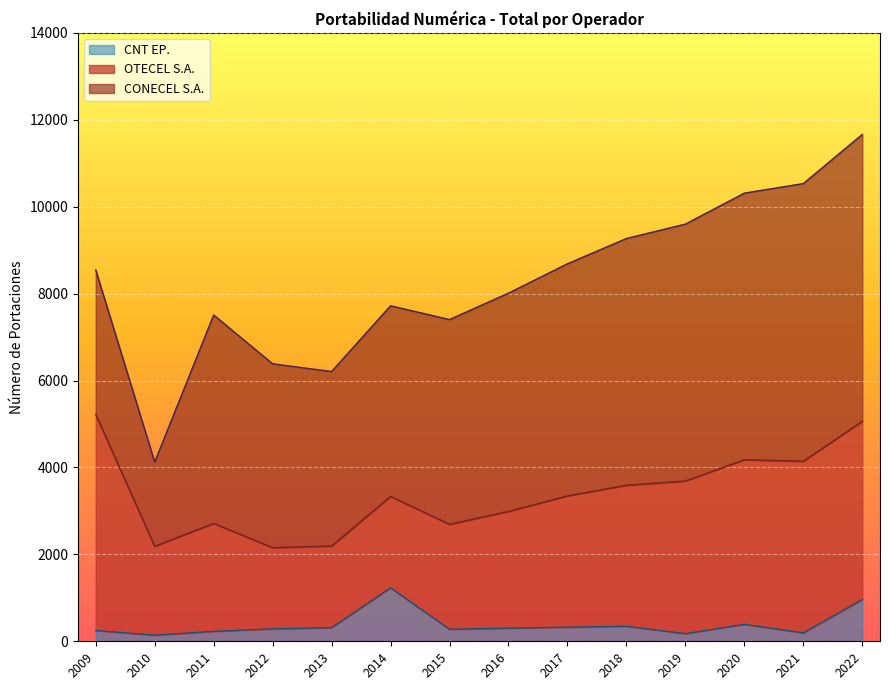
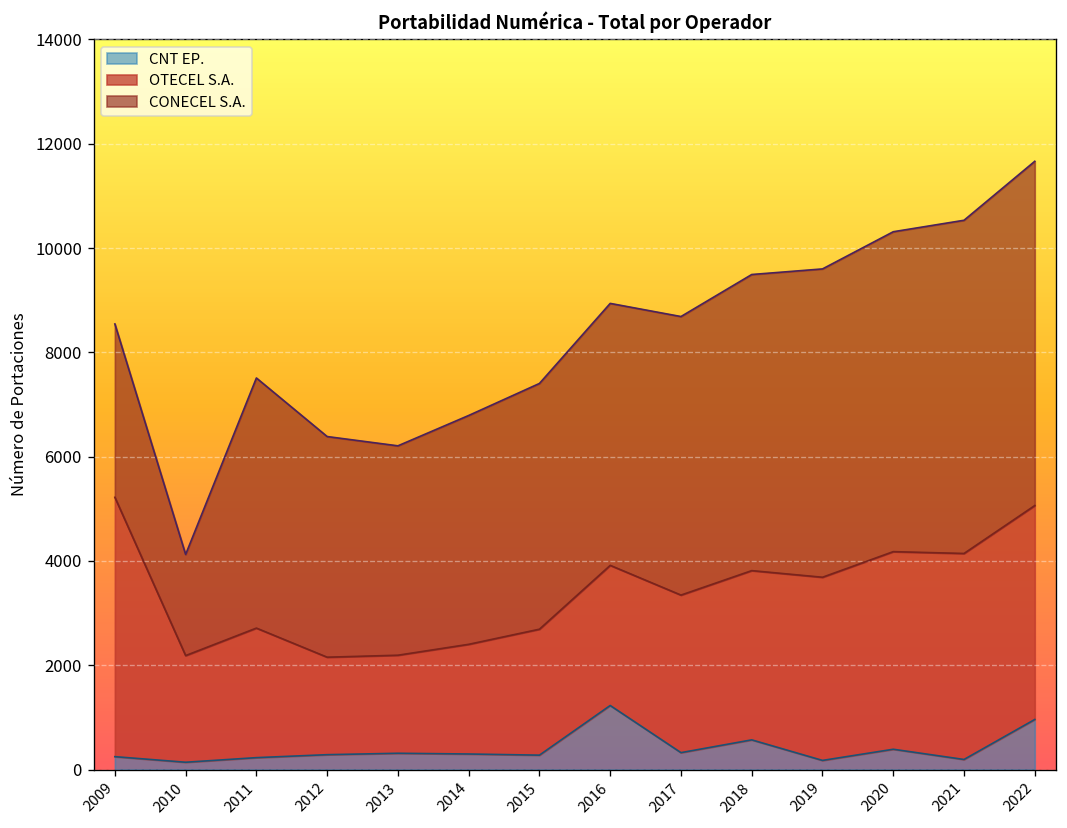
CNT EP., 2014: 1200 -> 300
CNT EP., 2016: 300 -> 1200
CNT EP., 2018: 300 -> 600
